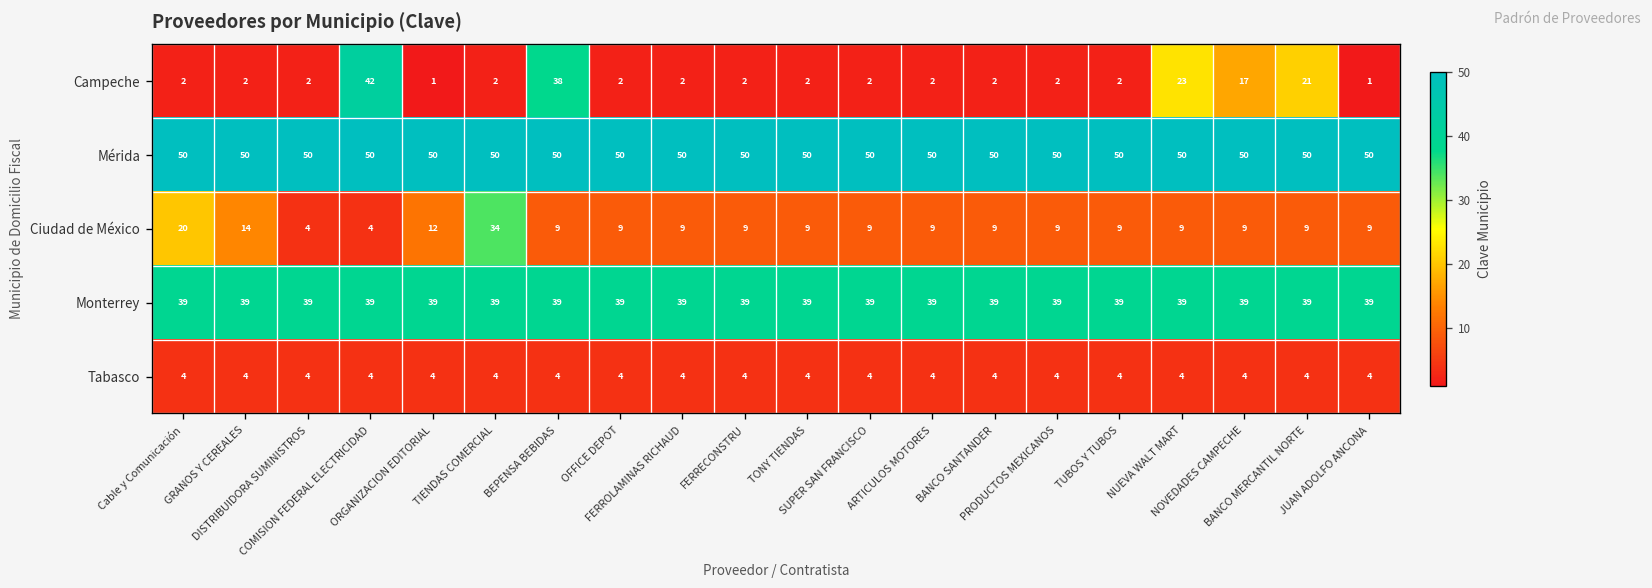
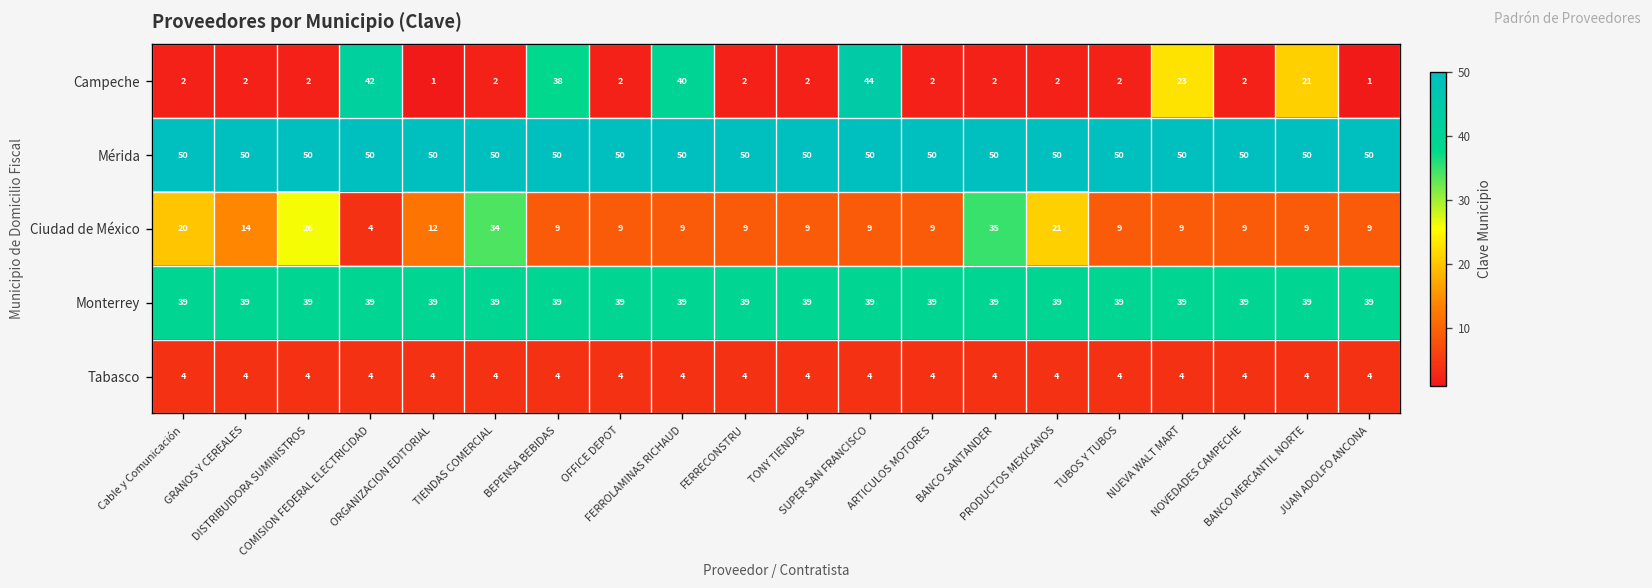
Campeche, FERROLAMINAS RICHAUD: 2 -> 40
Campeche, SUPER SAN FRANCISCO: 2 -> 44
Campeche, NOVEDADES CAMPECHE: 17 -> 2
Ciudad de México, DISTRIBUIDORA SUMINISTROS: 4 -> 26
Ciudad de México, BANCO SANTANDER: 9 -> 35
Ciudad de México, PRODUCTOS MEXICANOS: 9 -> 21
